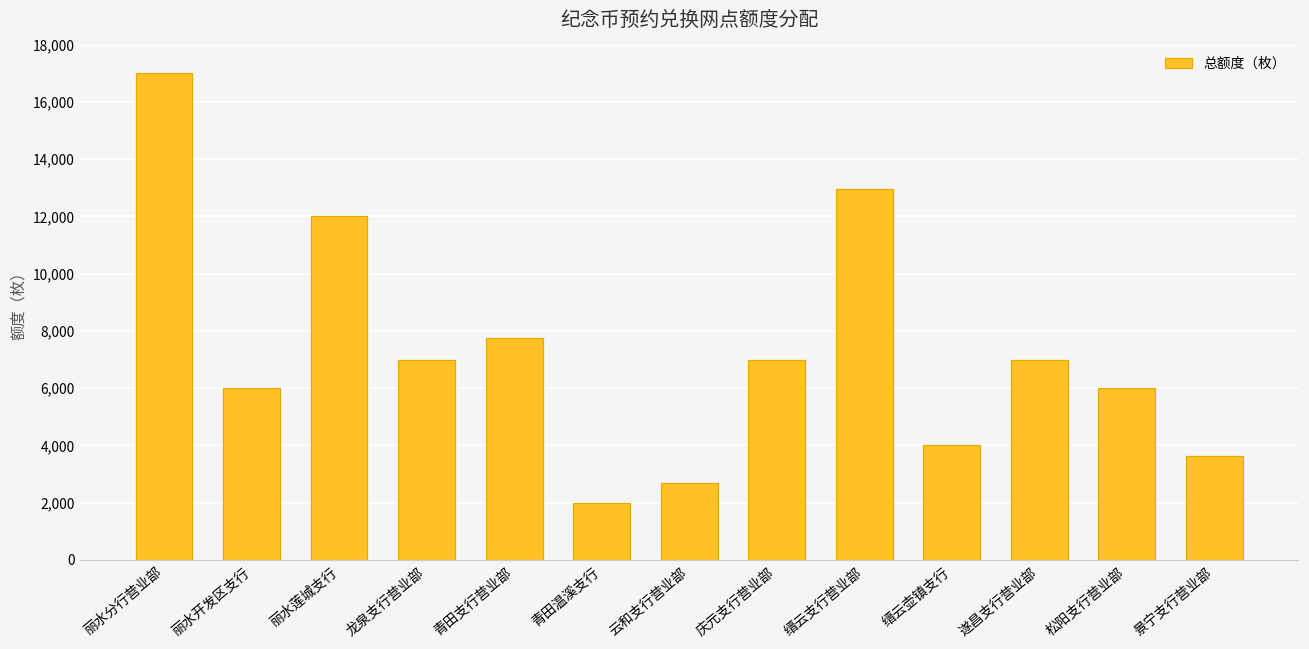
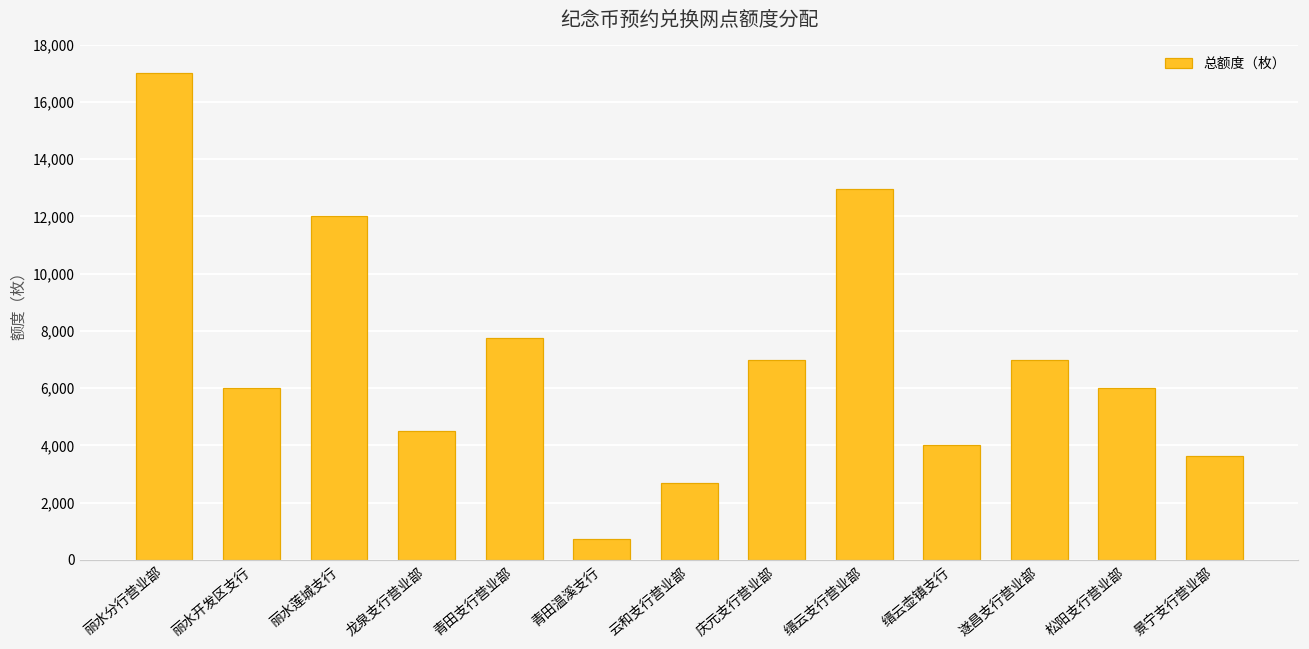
龙泉支行营业部: 7,000 -> 4,500
青田温溪支行: 2,000 -> 700
